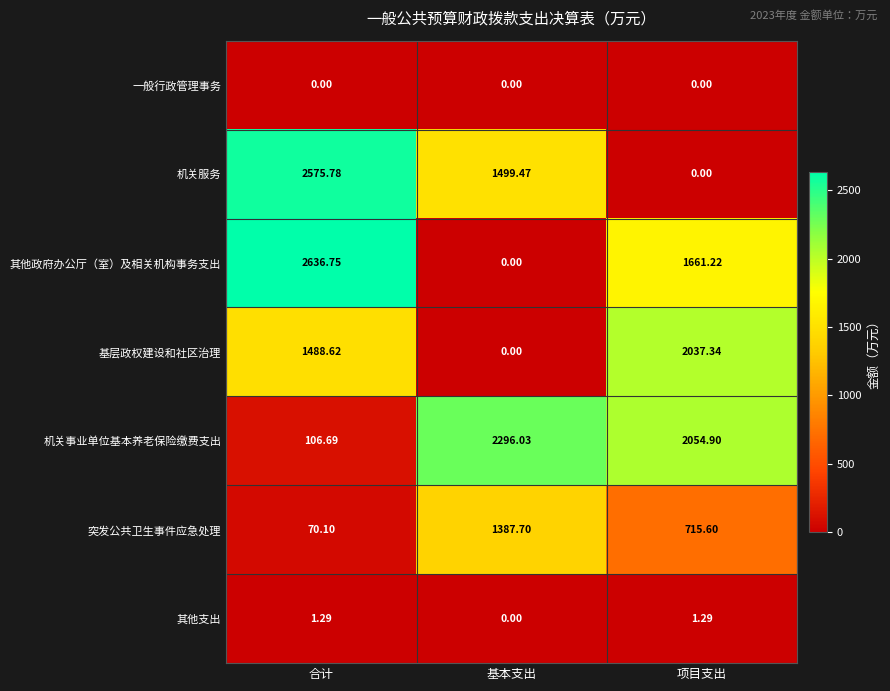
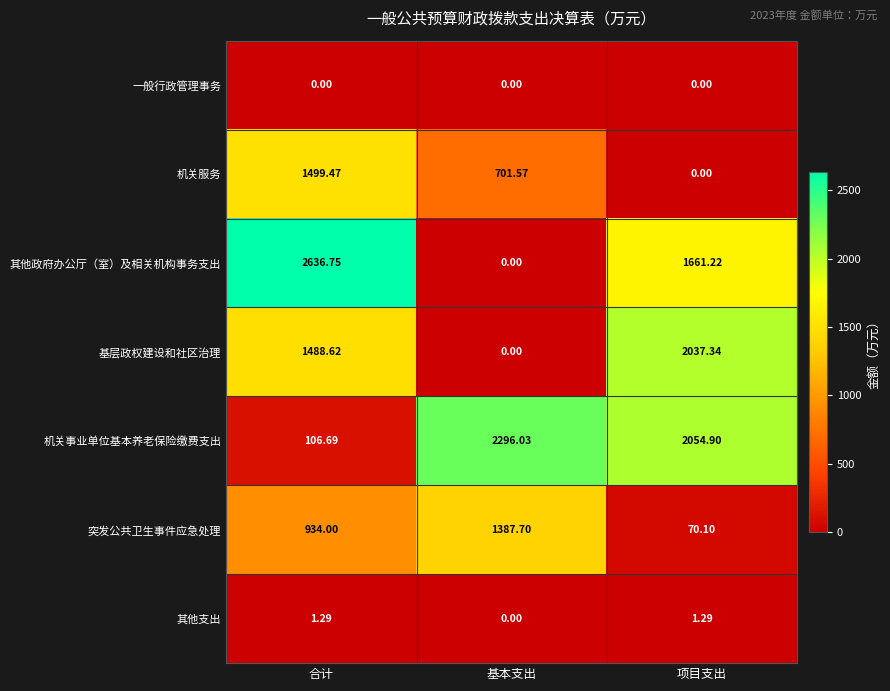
机关服务, 合计: 2575.78 -> 1499.47
机关服务, 基本支出: 1499.47 -> 701.57
突发公共卫生事件应急处理, 合计: 70.10 -> 934.00
突发公共卫生事件应急处理, 项目支出: 715.60 -> 70.10
